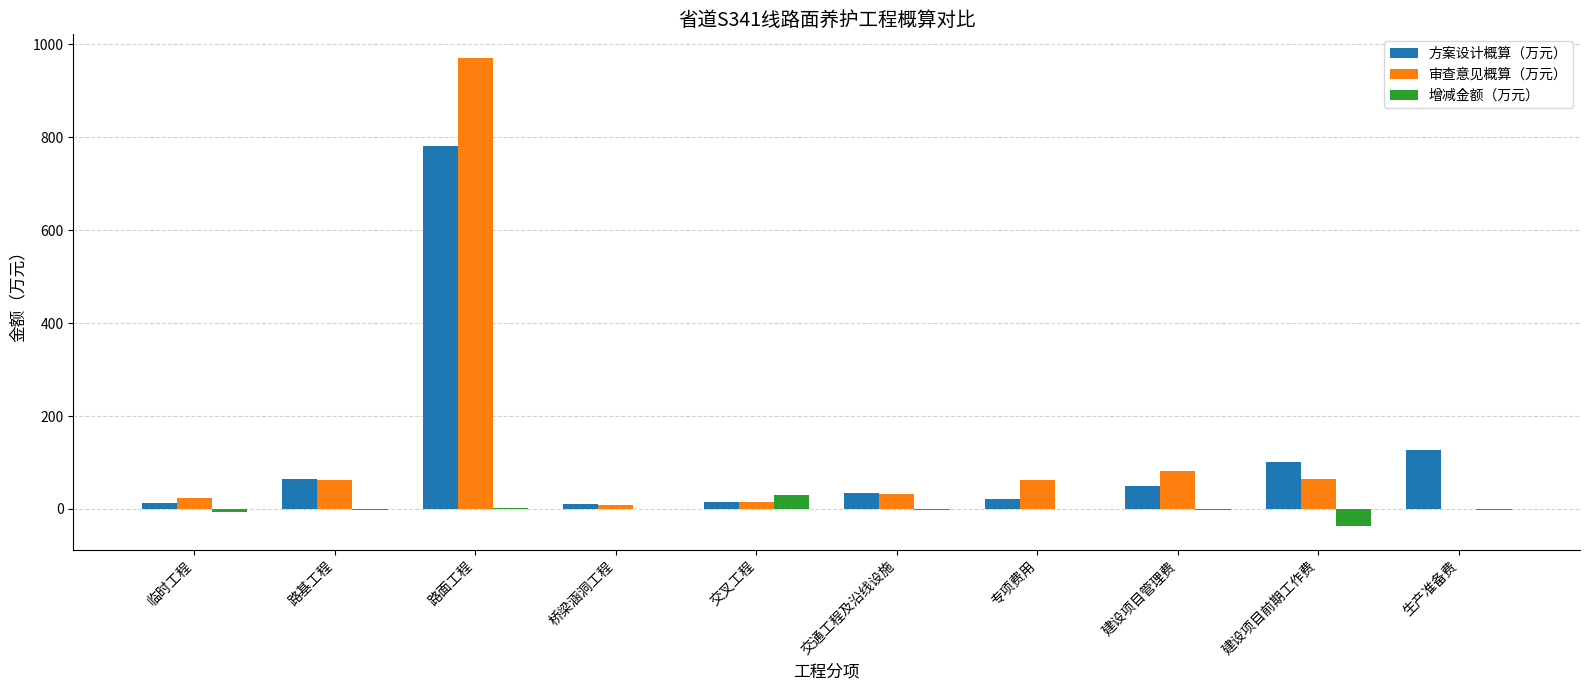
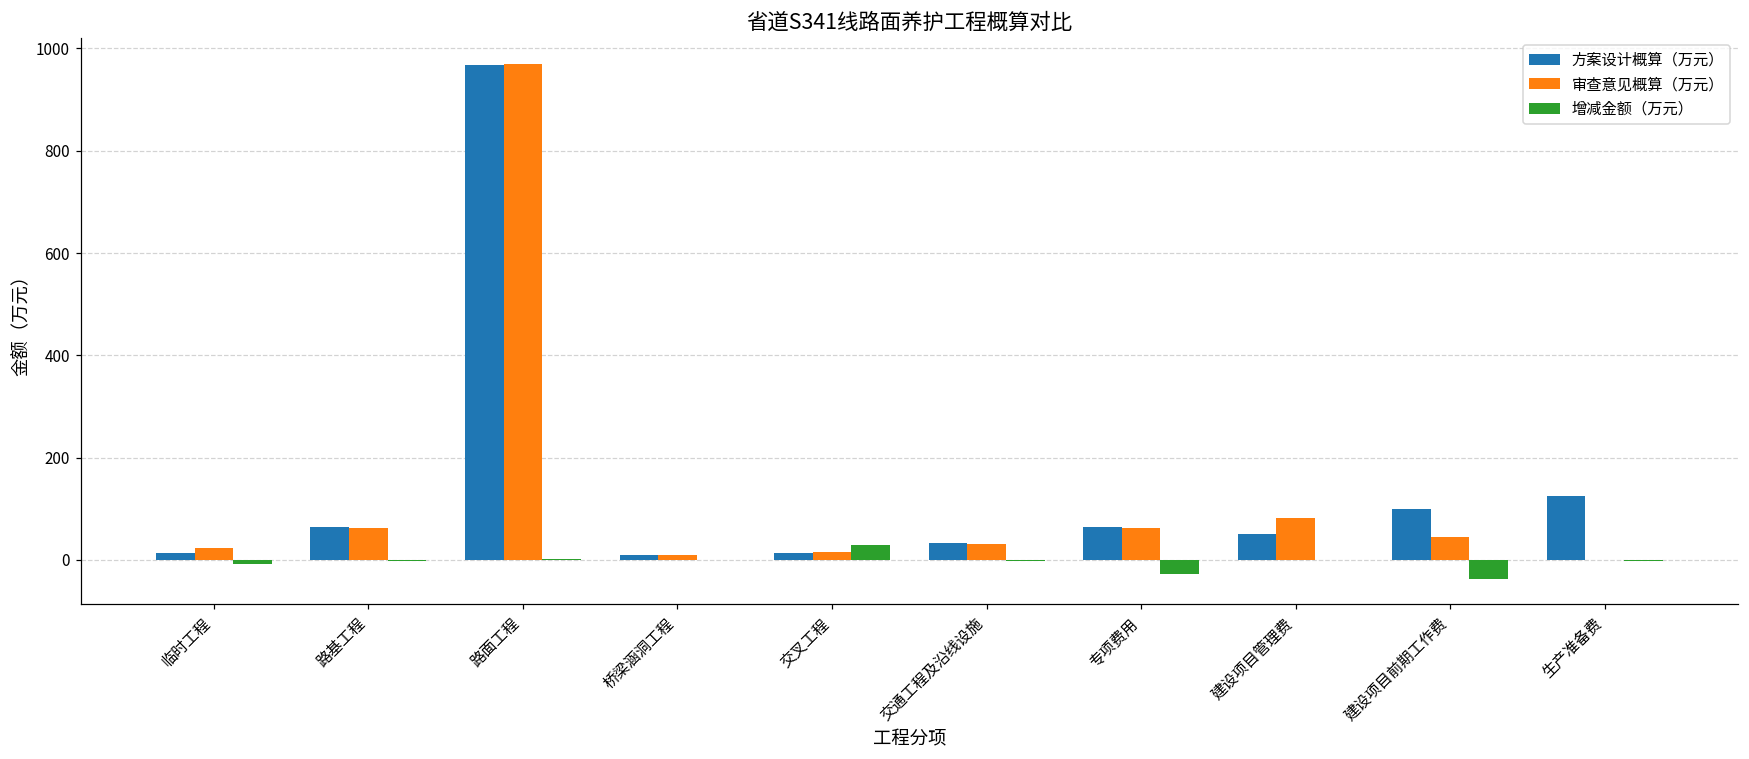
方案设计概算（万元）, 路面工程: 780 -> 970
方案设计概算（万元）, 专项费用: 20 -> 60
增减金额（万元）, 专项费用: 0 -> -30
审查意见概算（万元）, 建设项目前期工作费: 60 -> 40
